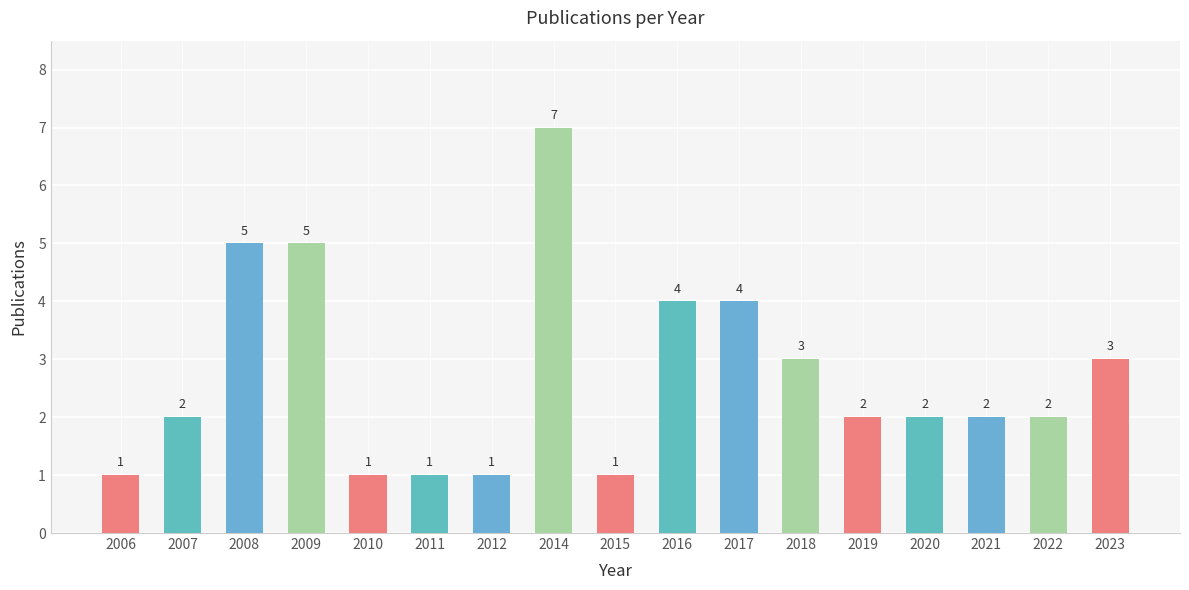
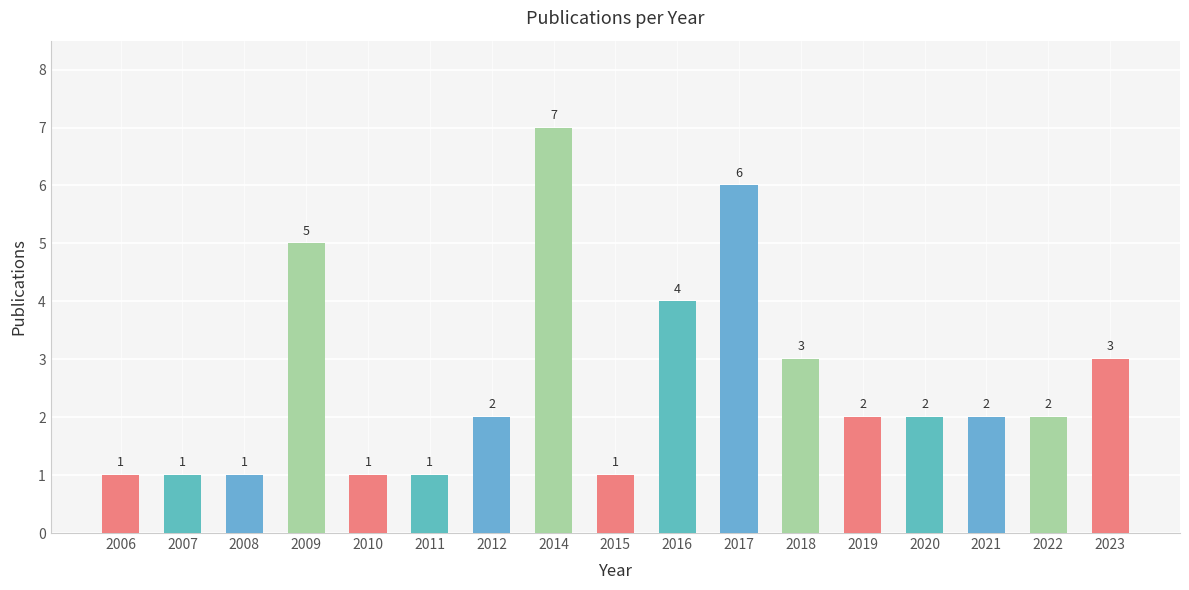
2007: 2 -> 1
2008: 5 -> 1
2012: 1 -> 2
2017: 4 -> 6
